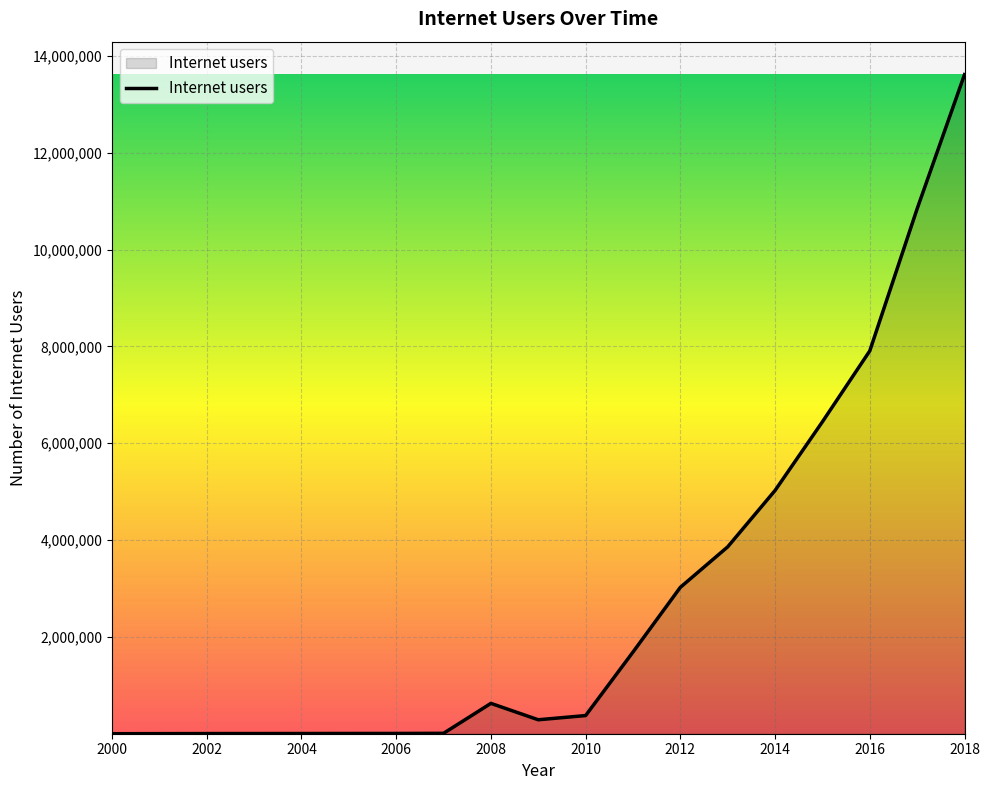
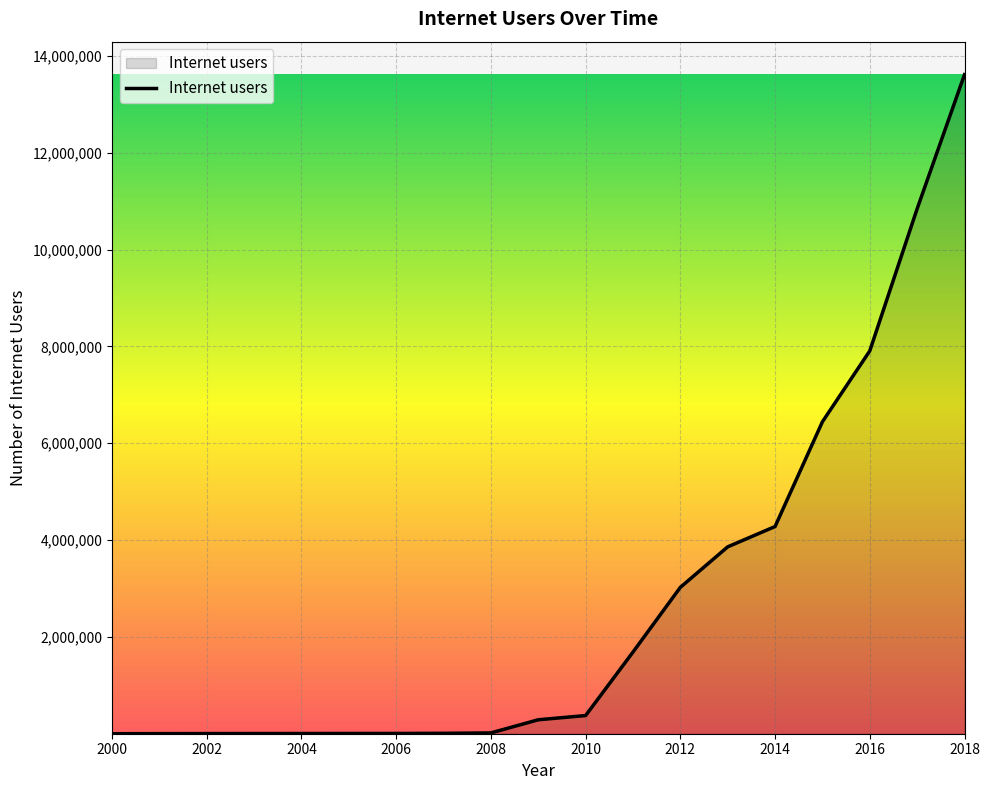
2008: 600,000 -> 0
2014: 5,000,000 -> 4,300,000
